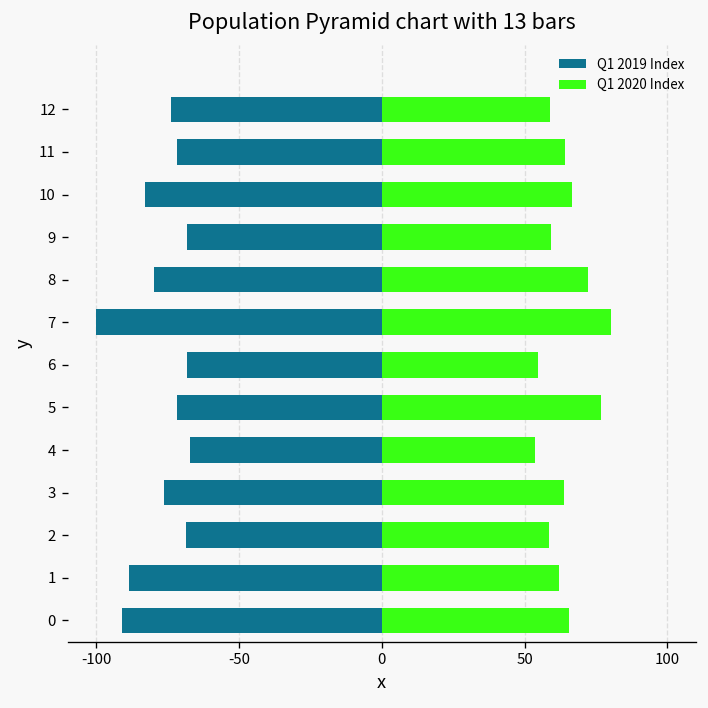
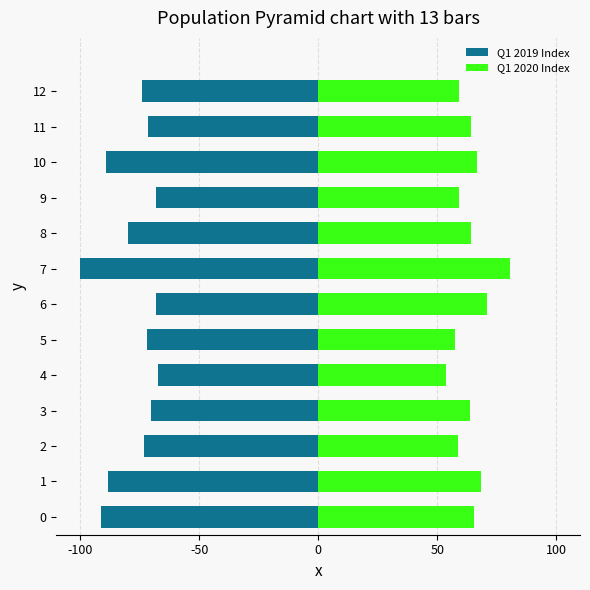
Q1 2019 Index, 10: -83 -> -89
Q1 2020 Index, 8: 72 -> 64
Q1 2020 Index, 6: 55 -> 71
Q1 2020 Index, 5: 77 -> 58
Q1 2019 Index, 3: -76 -> -70
Q1 2019 Index, 2: -68 -> -73
Q1 2020 Index, 1: 62 -> 68
